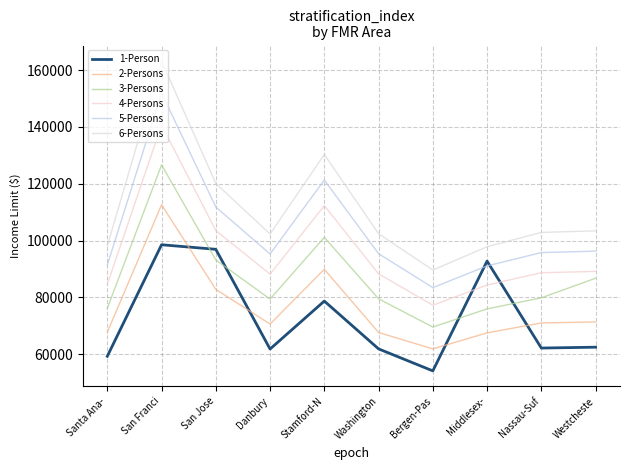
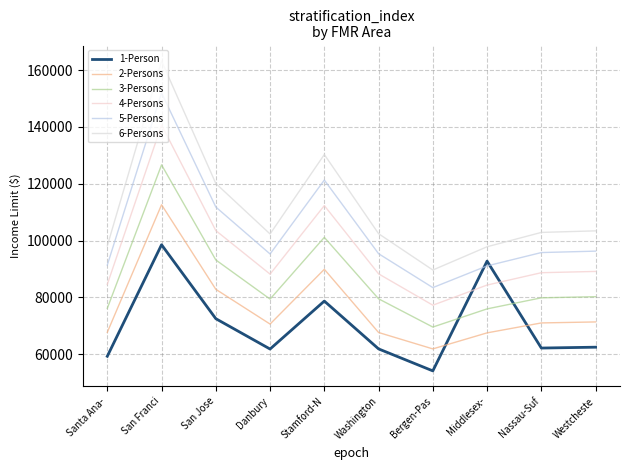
1-Person, San Jose: 97000 -> 72000
3-Persons, Westcheste: 87000 -> 80000
